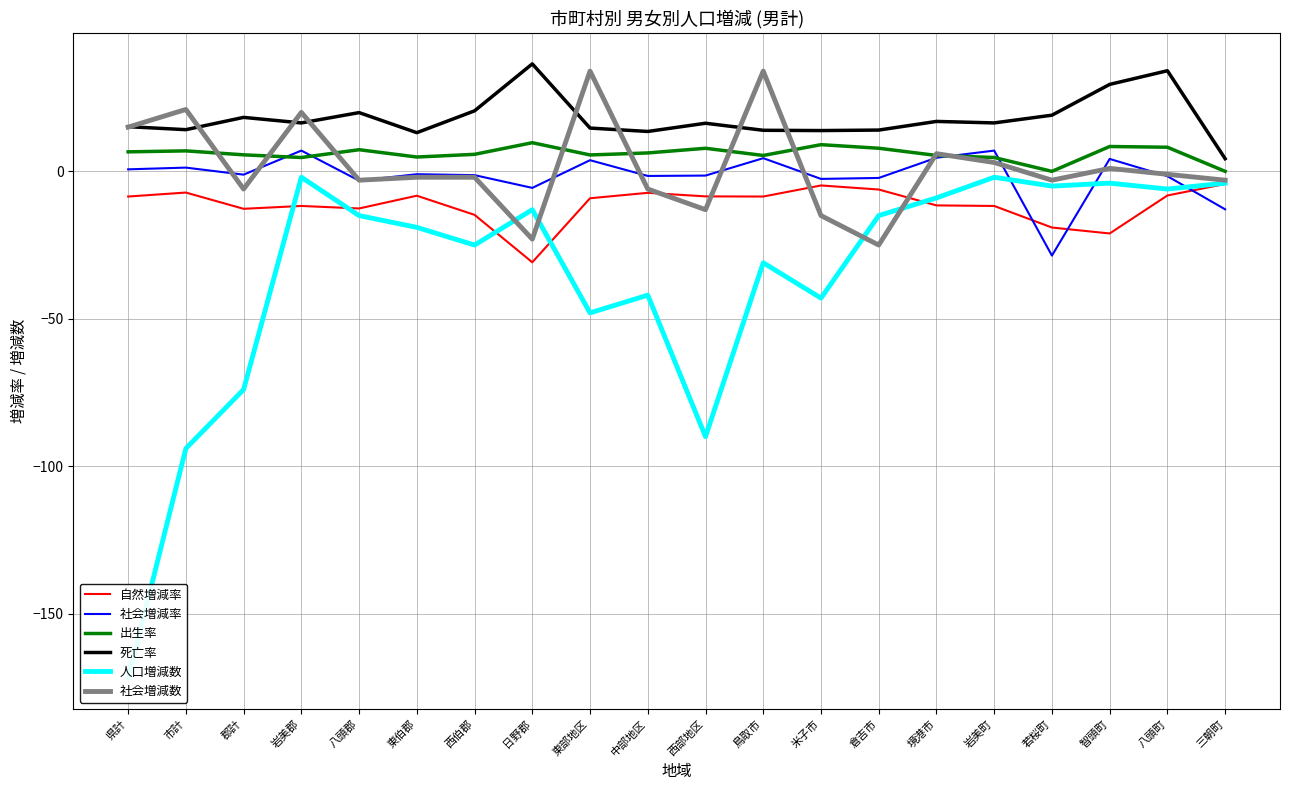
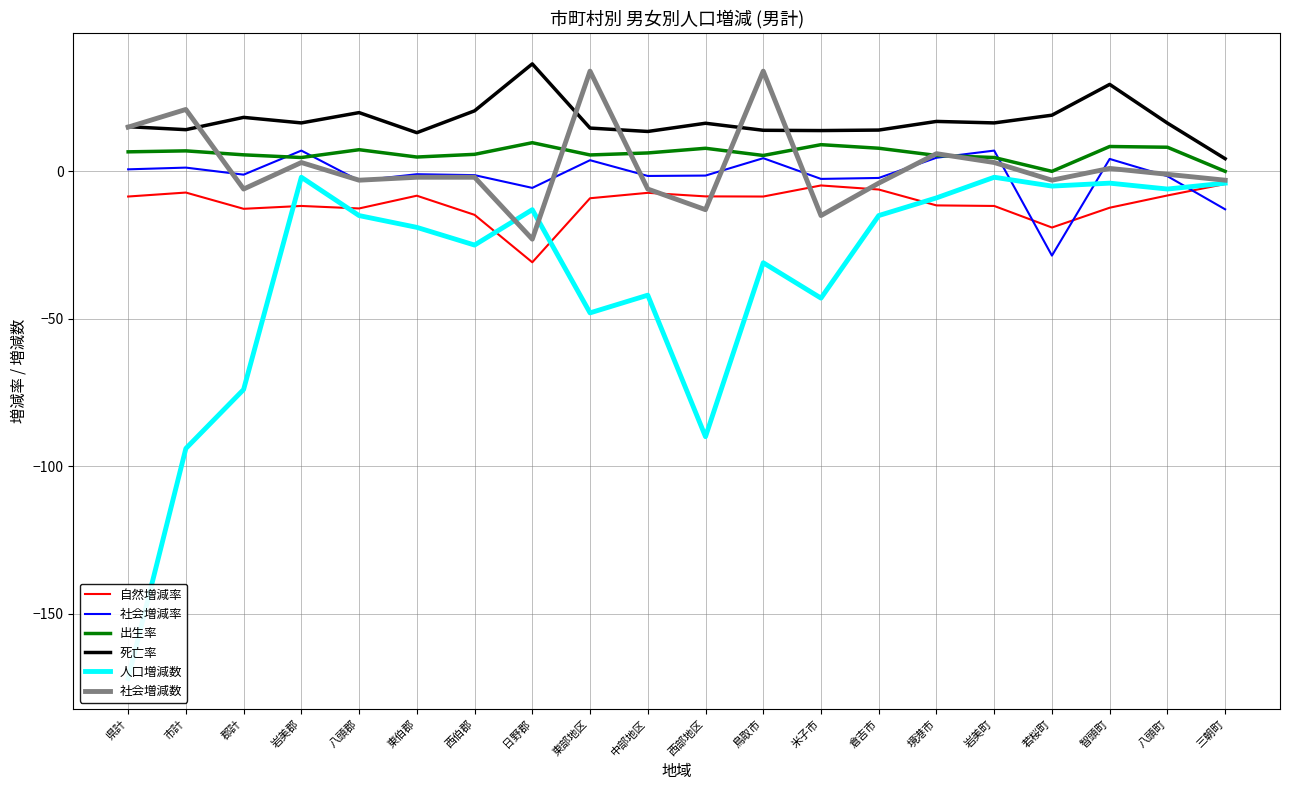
社会増減数, 岩美郡: 20 -> 3
社会増減数, 倉吉市: -25 -> -4
自然増減率, 智頭町: -21 -> -12
死亡率, 八頭町: 34 -> 16
